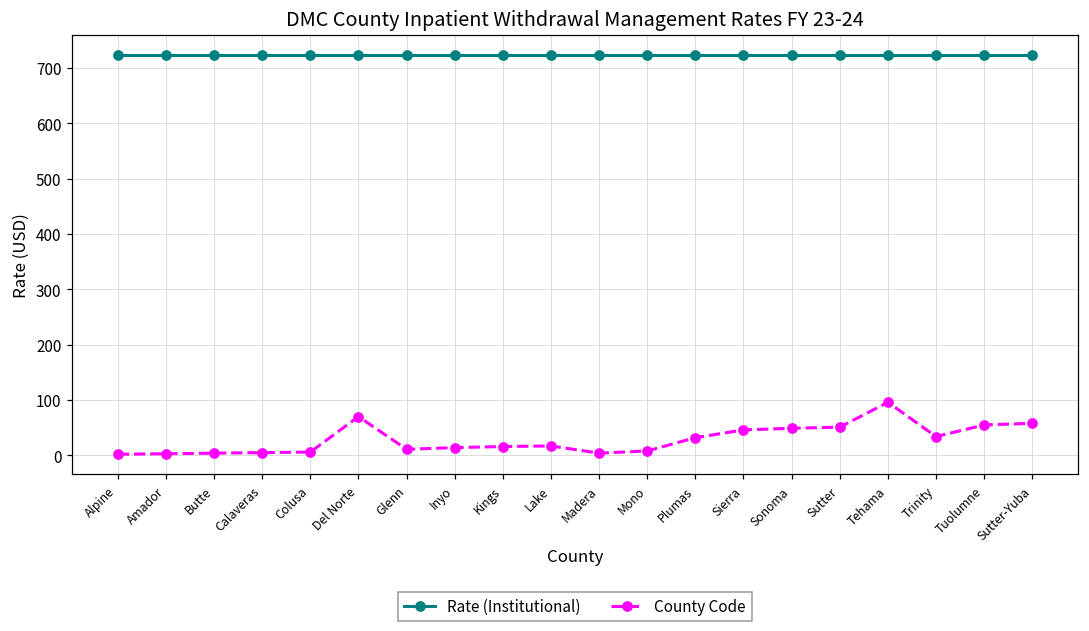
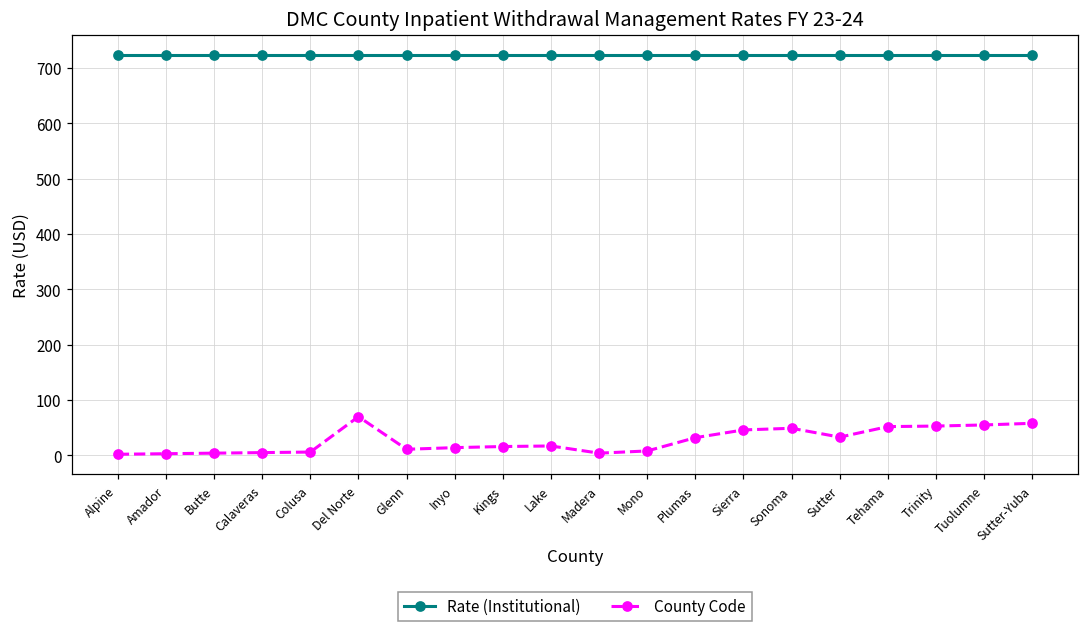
County Code, Sutter: 50 -> 30
County Code, Tehama: 100 -> 50
County Code, Trinity: 30 -> 50
